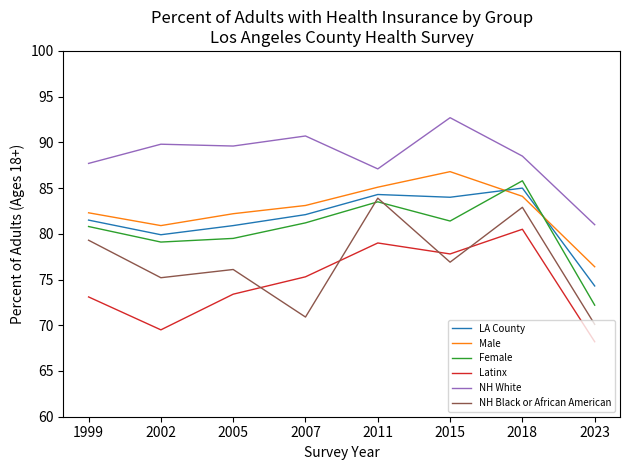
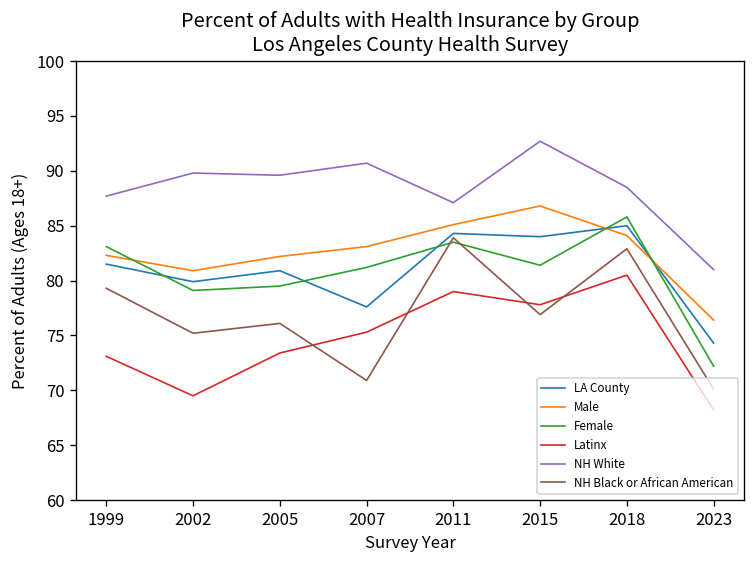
Female, 1999: 81 -> 83
LA County, 2007: 82 -> 78
